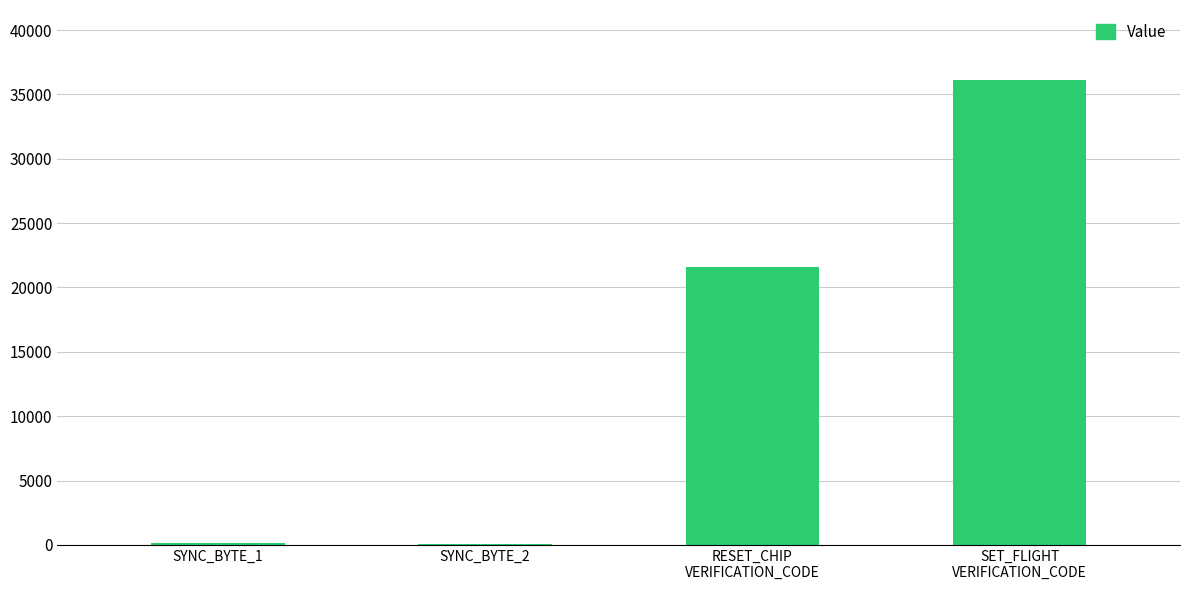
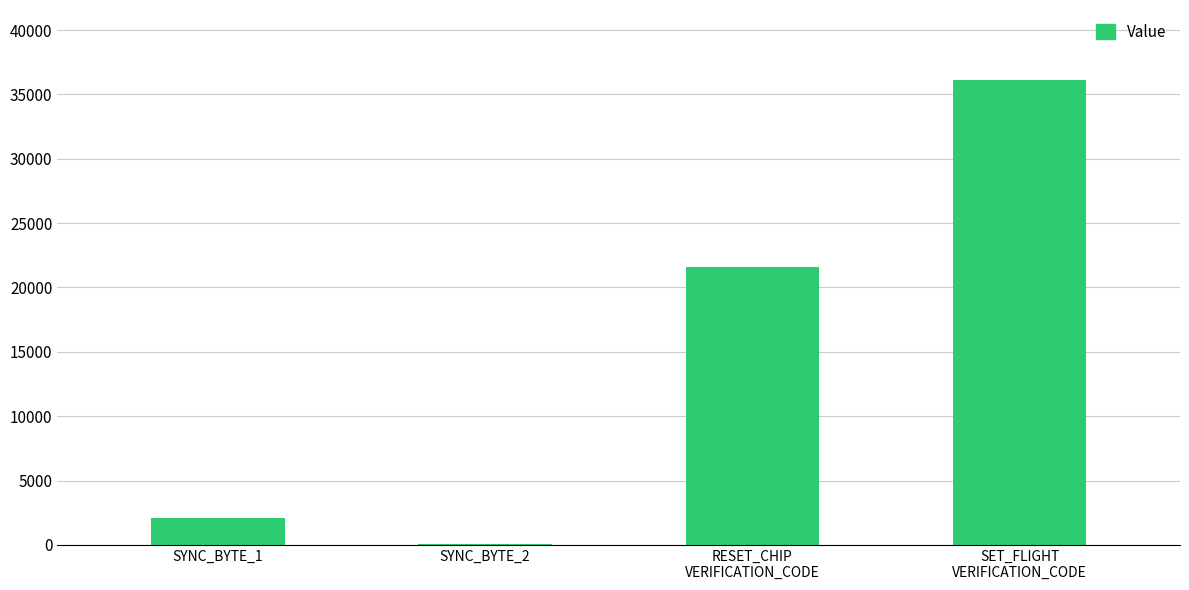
SYNC_BYTE_1: 200 -> 2100
